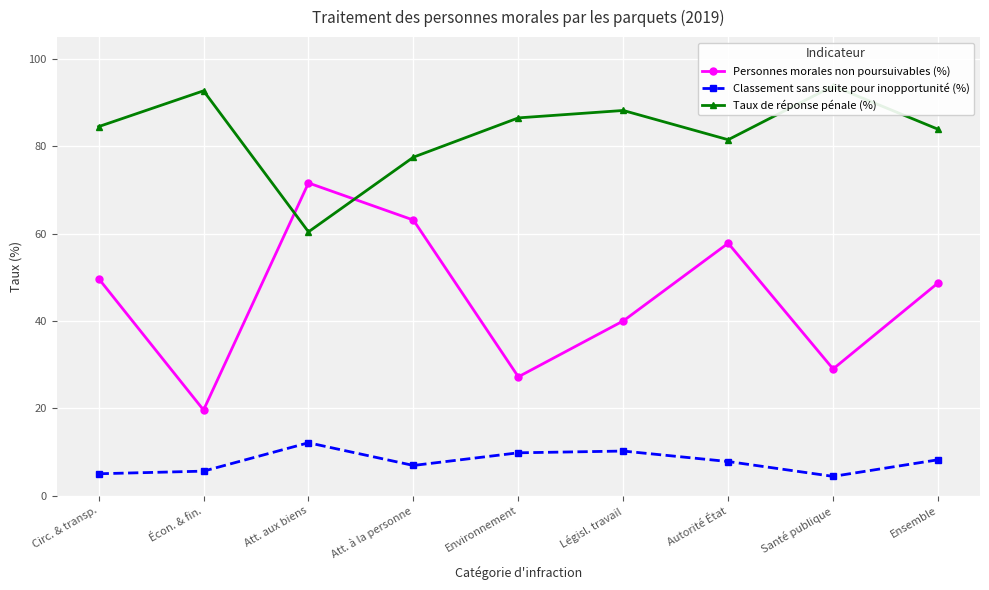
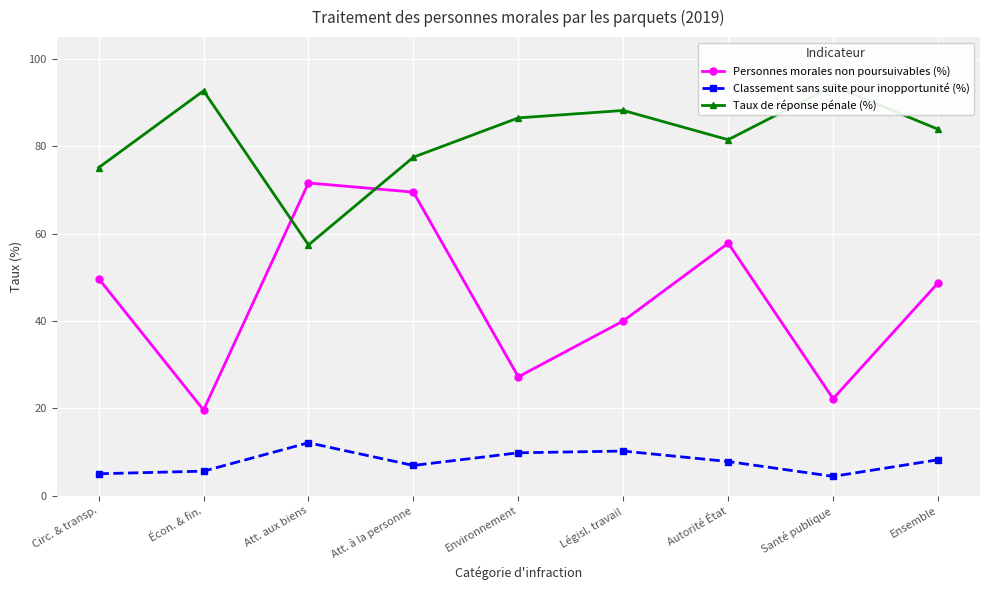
Taux de réponse pénale (%), Circ. & transp.: 85 -> 75
Taux de réponse pénale (%), Att. aux biens: 60 -> 57
Personnes morales non poursuivables (%), Att. à la personne: 63 -> 70
Personnes morales non poursuivables (%), Santé publique: 29 -> 22
